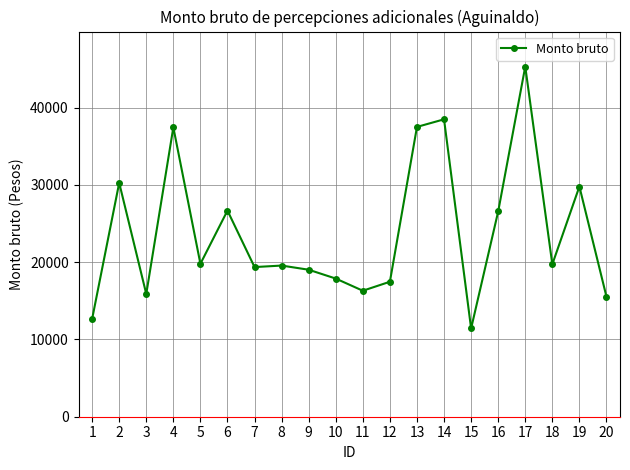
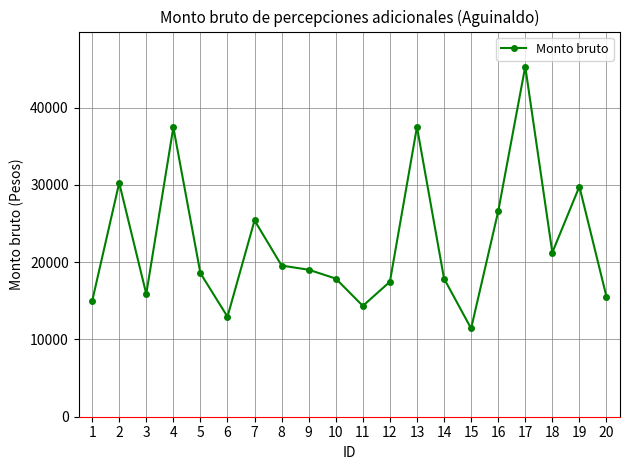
1: 13000 -> 15000
5: 20000 -> 19000
6: 27000 -> 13000
7: 19000 -> 25000
11: 16000 -> 14000
14: 38000 -> 18000
18: 20000 -> 21000
